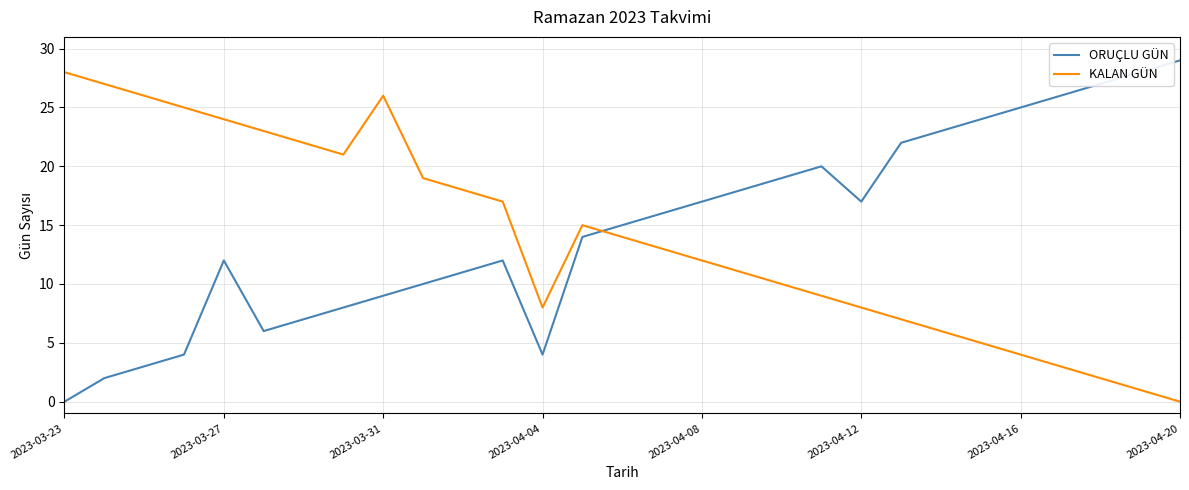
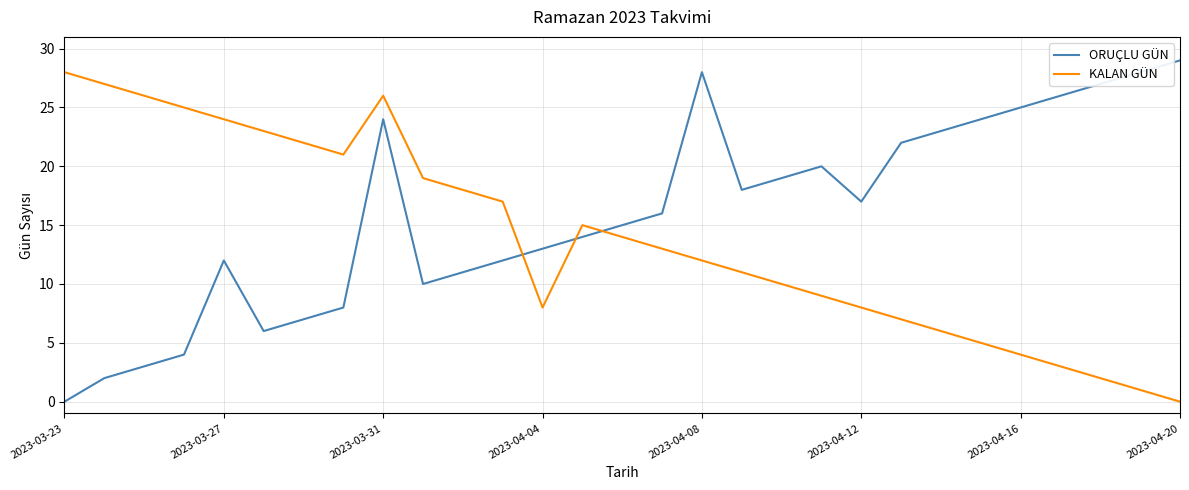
ORUÇLU GÜN, 2023-03-31: 9 -> 24
ORUÇLU GÜN, 2023-04-04: 4 -> 13
ORUÇLU GÜN, 2023-04-08: 17 -> 28
